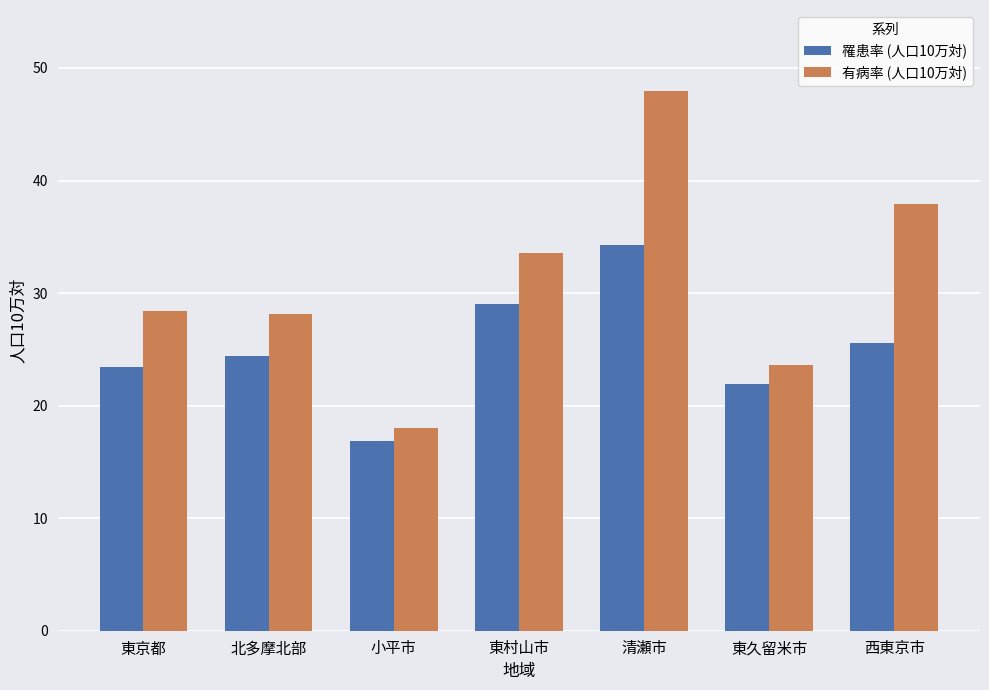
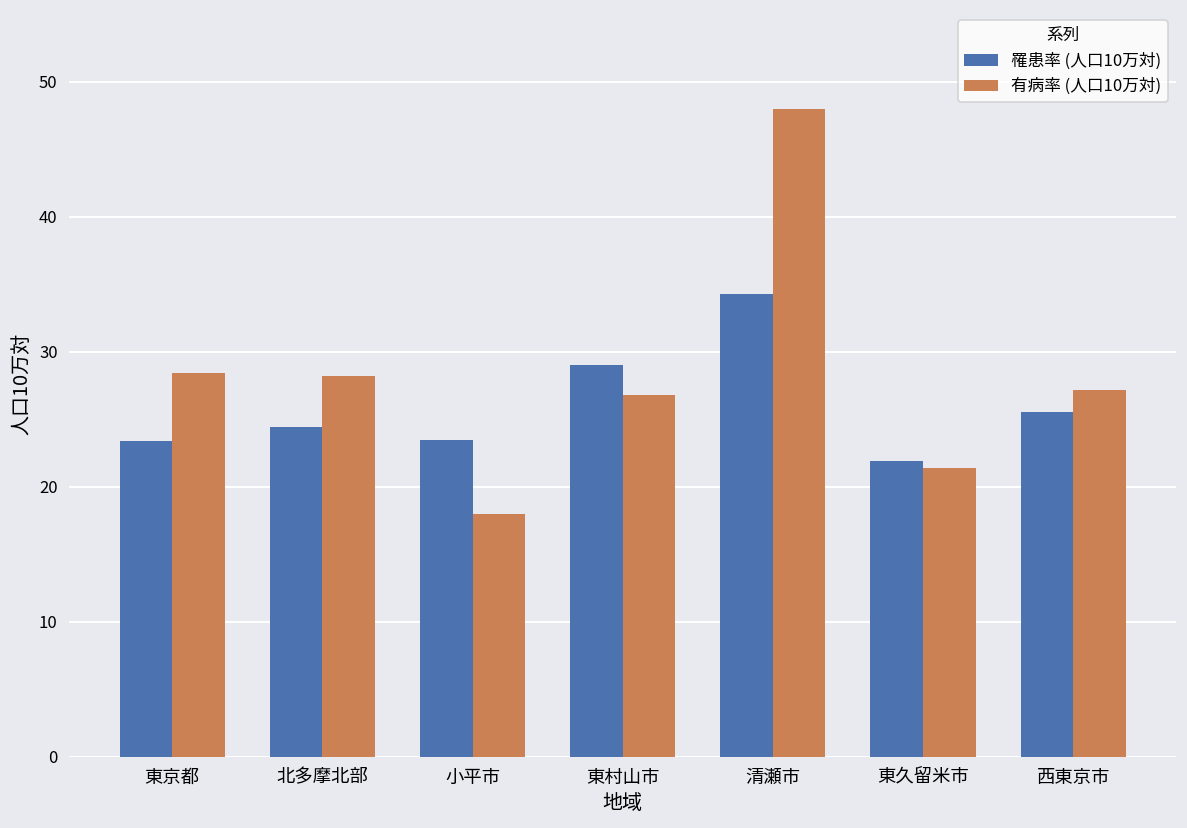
罹患率 (人口10万対), 小平市: 16.9 -> 23.4
有病率 (人口10万対), 東村山市: 33.6 -> 26.8
有病率 (人口10万対), 東久留米市: 23.6 -> 21.4
有病率 (人口10万対), 西東京市: 37.9 -> 27.2
